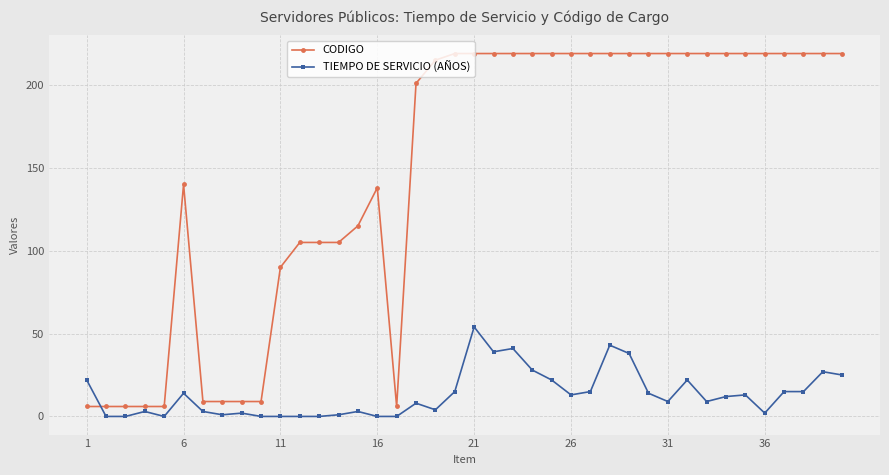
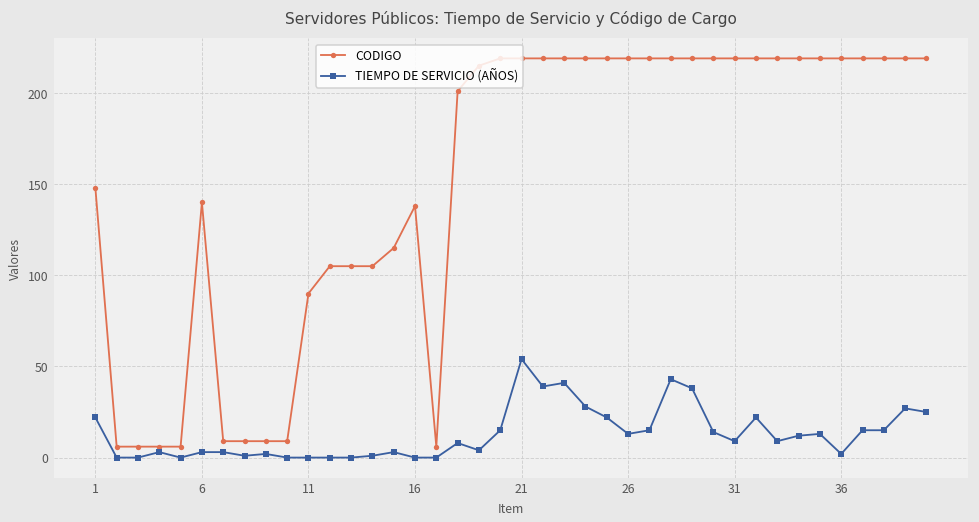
CODIGO, 1: 6 -> 148
TIEMPO DE SERVICIO (AÑOS), 6: 14 -> 3
